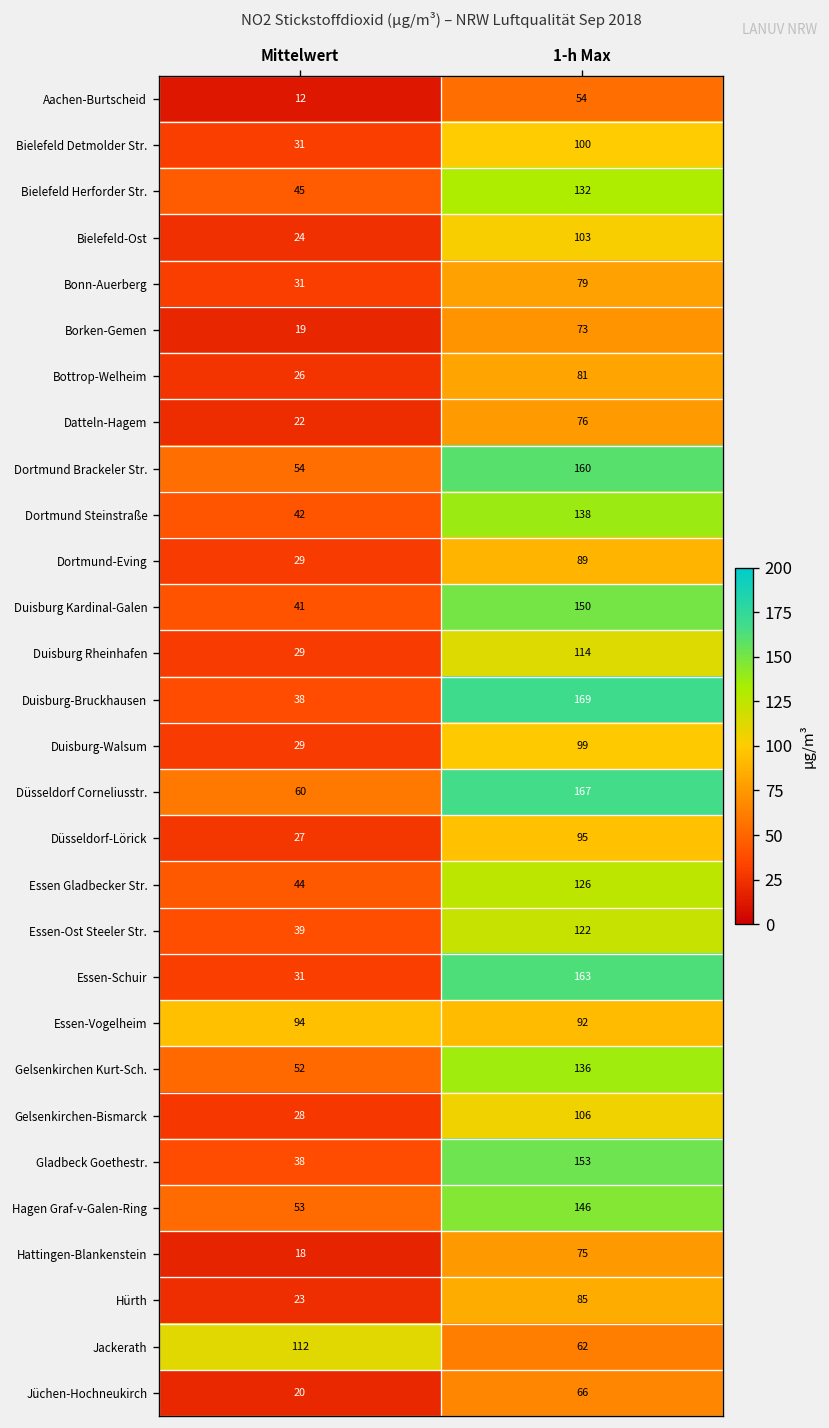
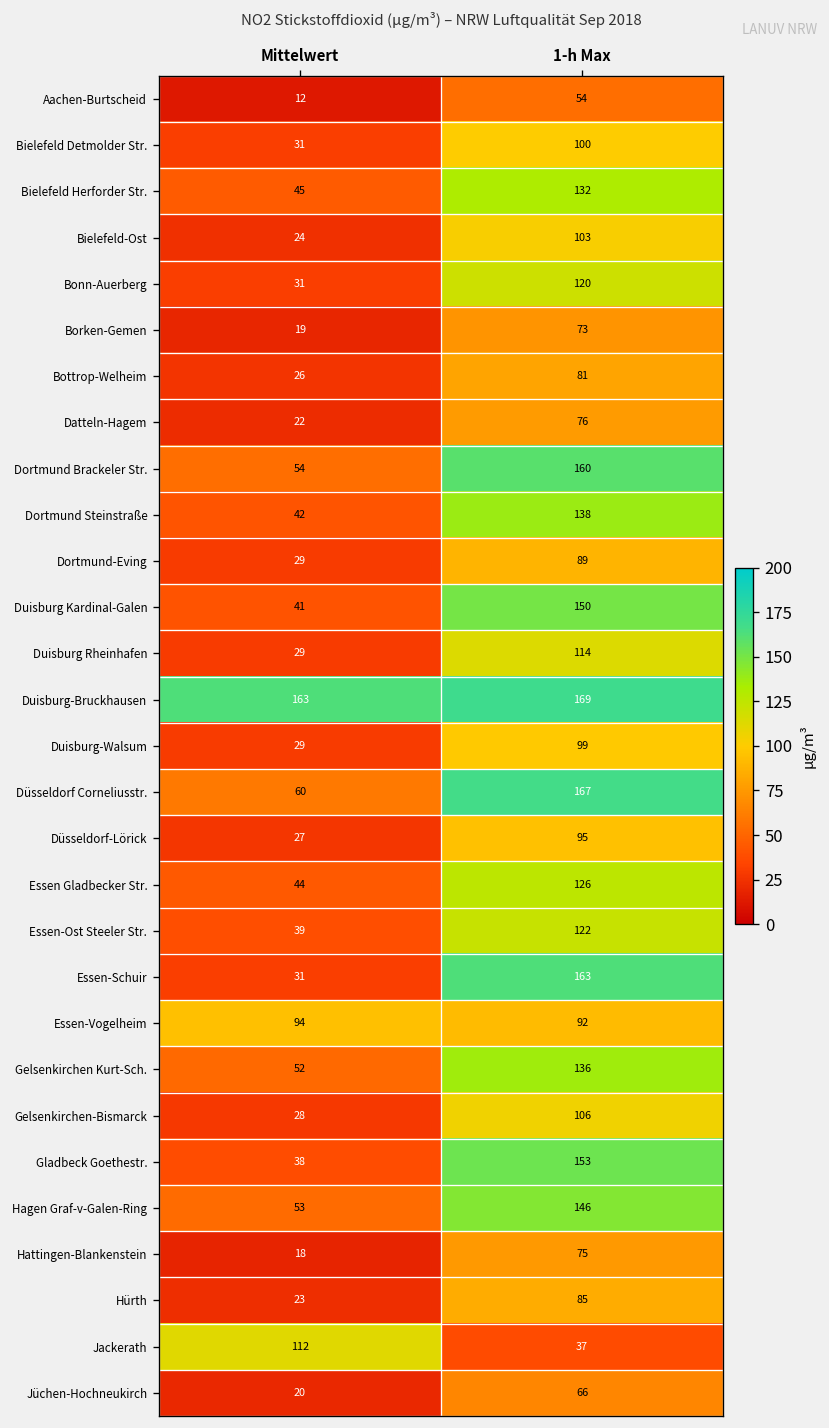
Bonn-Auerberg, 1-h Max: 79 -> 120
Duisburg-Bruckhausen, Mittelwert: 38 -> 163
Jackerath, 1-h Max: 62 -> 37
